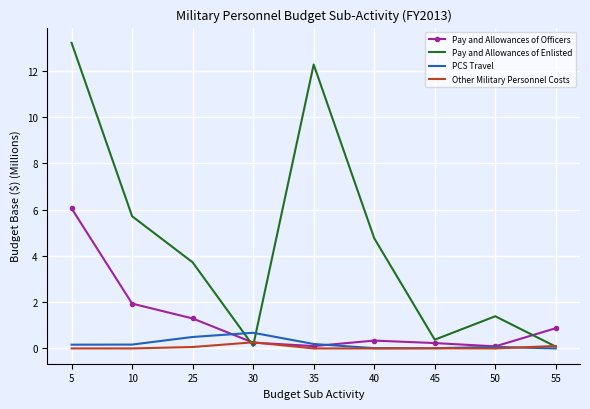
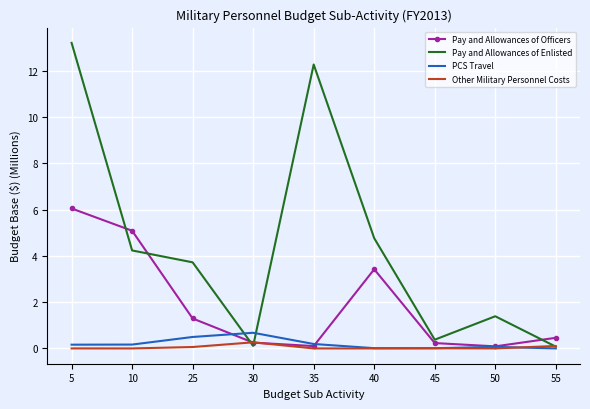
Pay and Allowances of Officers, 10: 1.9 -> 5.1
Pay and Allowances of Enlisted, 10: 5.7 -> 4.2
Pay and Allowances of Officers, 40: 0.3 -> 3.4
Pay and Allowances of Officers, 55: 0.9 -> 0.5
